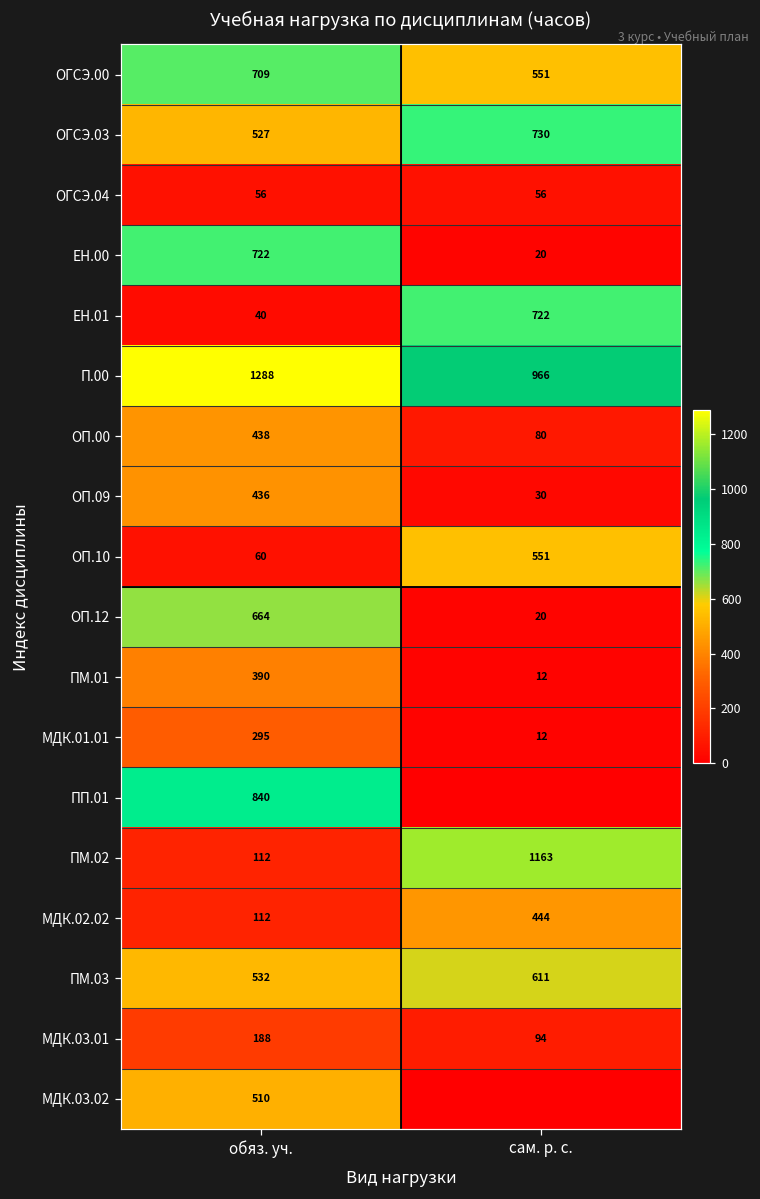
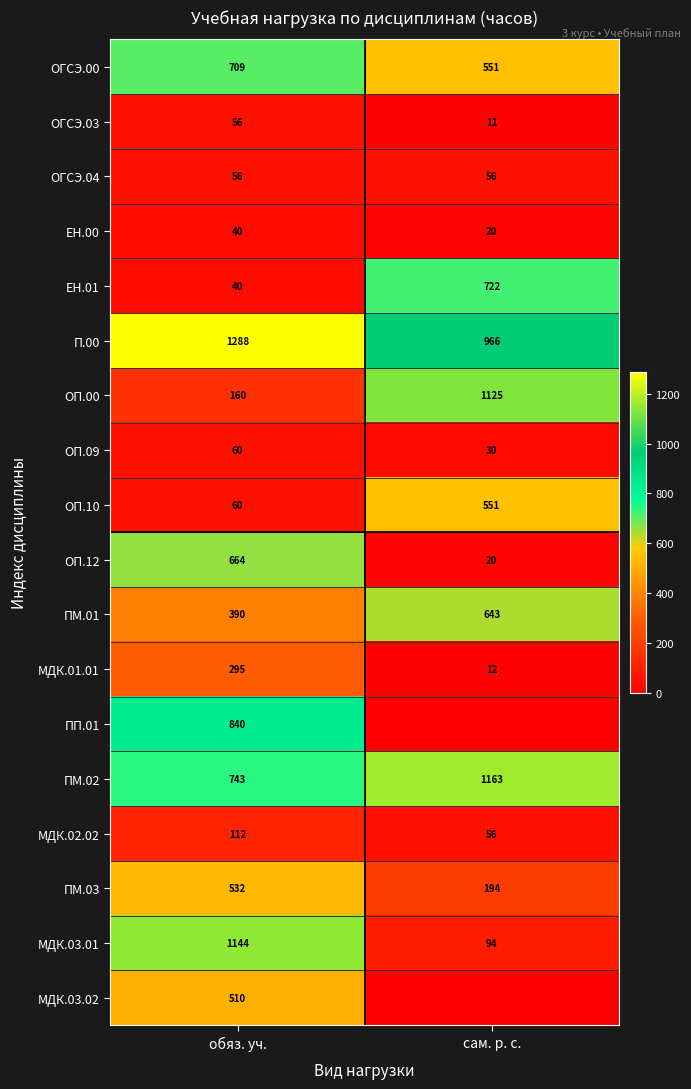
ОГСЭ.03, обяз. уч.: 527 -> 56
ОГСЭ.03, сам. р. с.: 730 -> 11
ЕН.00, обяз. уч.: 722 -> 40
ОП.00, обяз. уч.: 438 -> 160
ОП.00, сам. р. с.: 80 -> 1125
ОП.09, обяз. уч.: 436 -> 60
ПМ.01, сам. р. с.: 12 -> 643
ПМ.02, обяз. уч.: 112 -> 743
МДК.02.02, сам. р. с.: 444 -> 56
ПМ.03, сам. р. с.: 611 -> 194
МДК.03.01, обяз. уч.: 188 -> 1144
